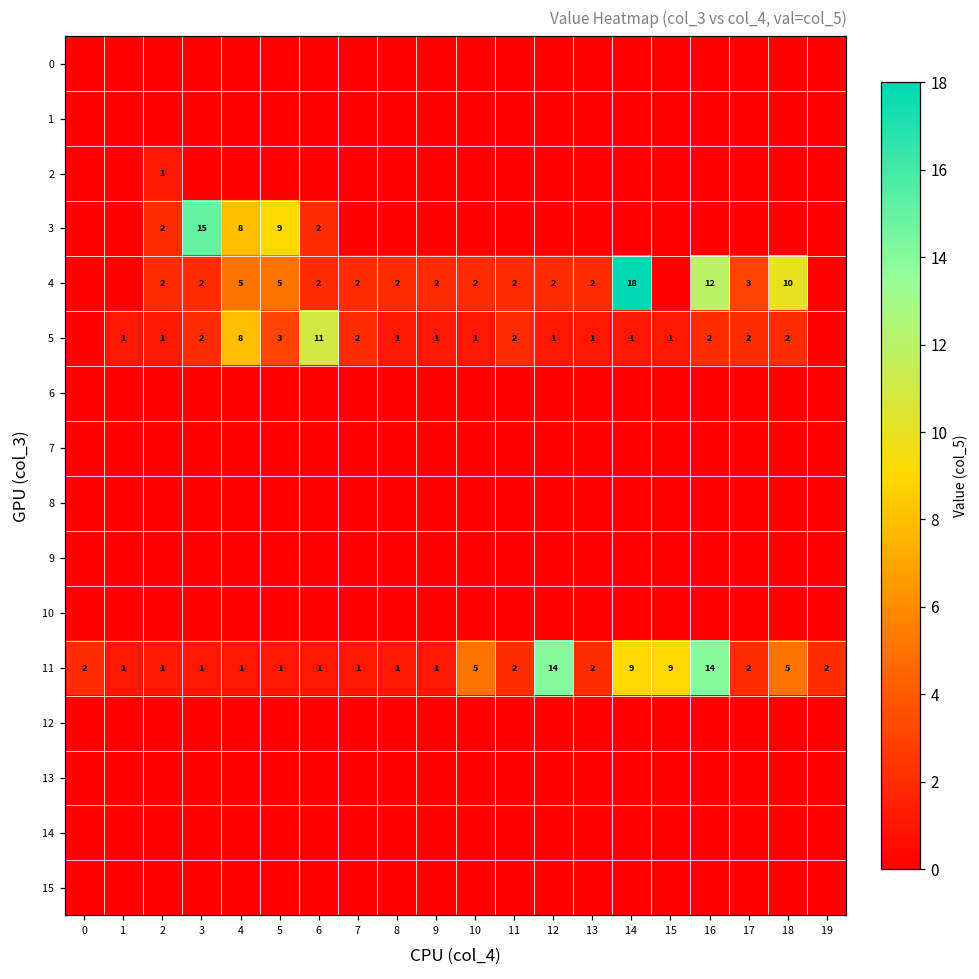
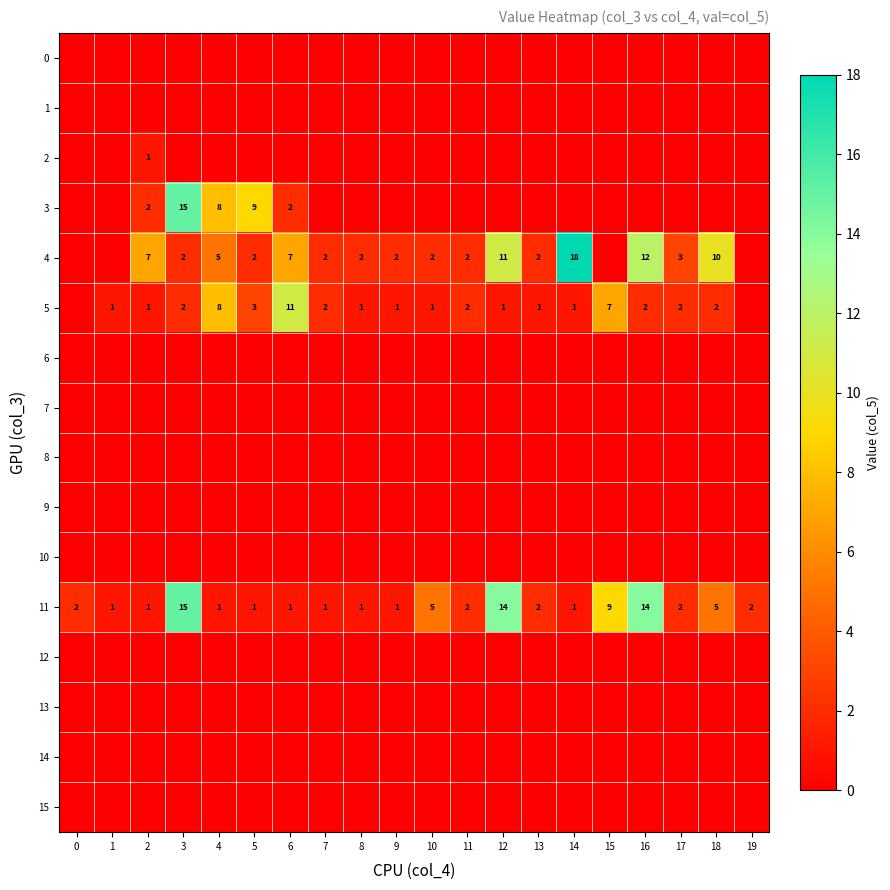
4, 2: 2 -> 7
4, 5: 5 -> 2
4, 6: 2 -> 7
4, 12: 2 -> 11
5, 15: 1 -> 7
11, 3: 1 -> 15
11, 14: 9 -> 1
